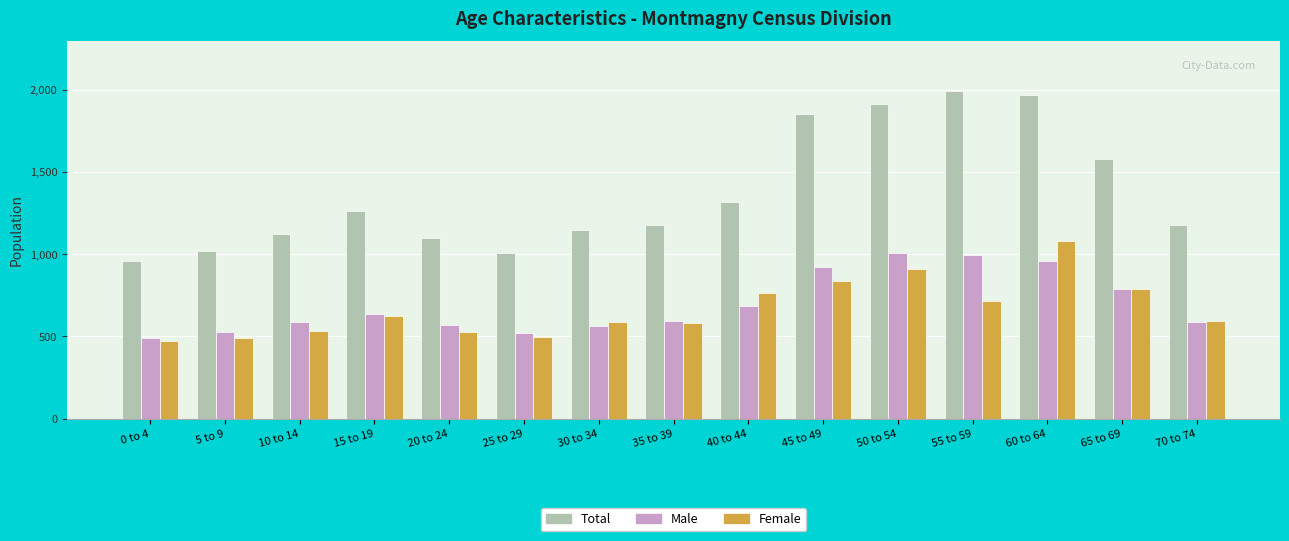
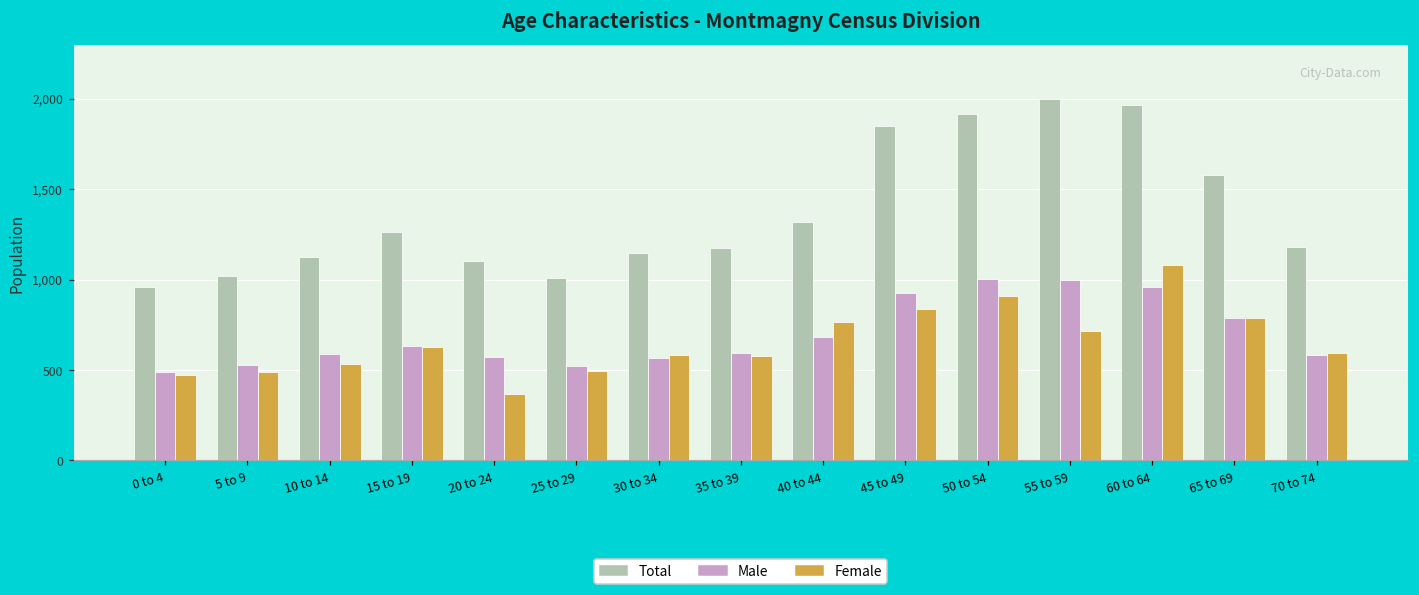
Female, 20 to 24: 530 -> 370
